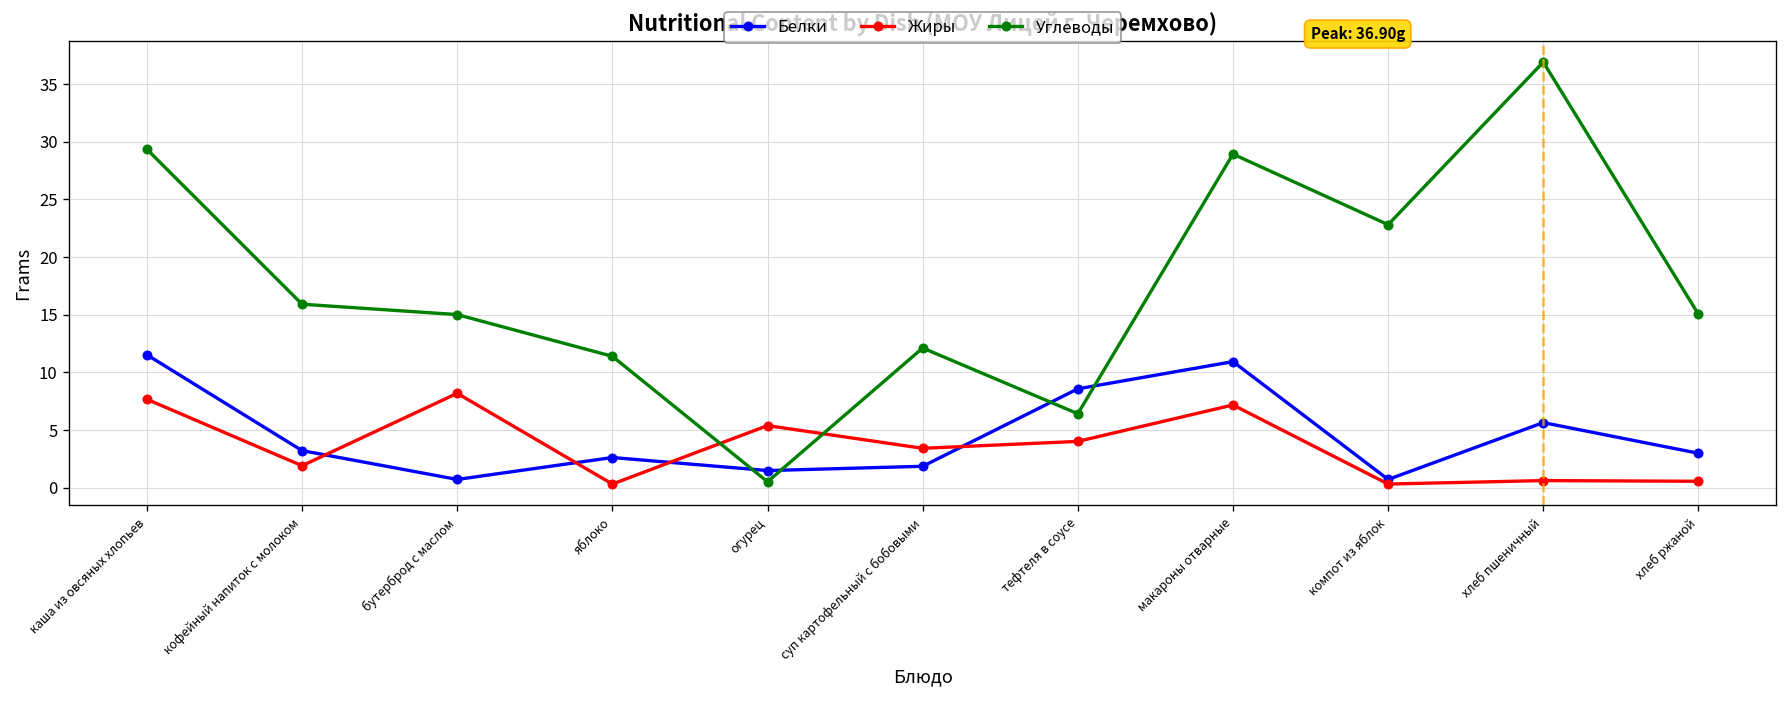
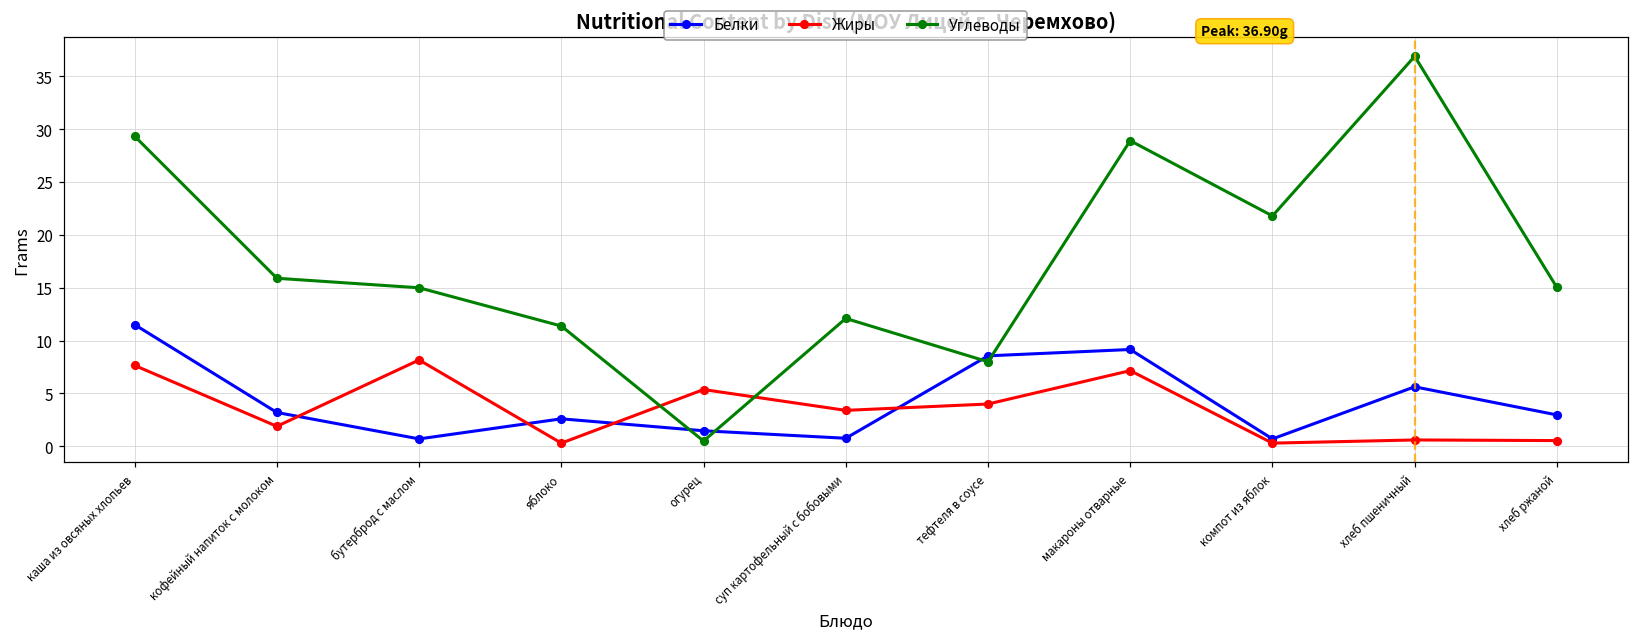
Белки, суп картофельный с бобовыми: 2 -> 1
Углеводы, тефтеля в соусе: 6 -> 8
Белки, макароны отварные: 11 -> 9
Углеводы, компот из яблок: 23 -> 22
